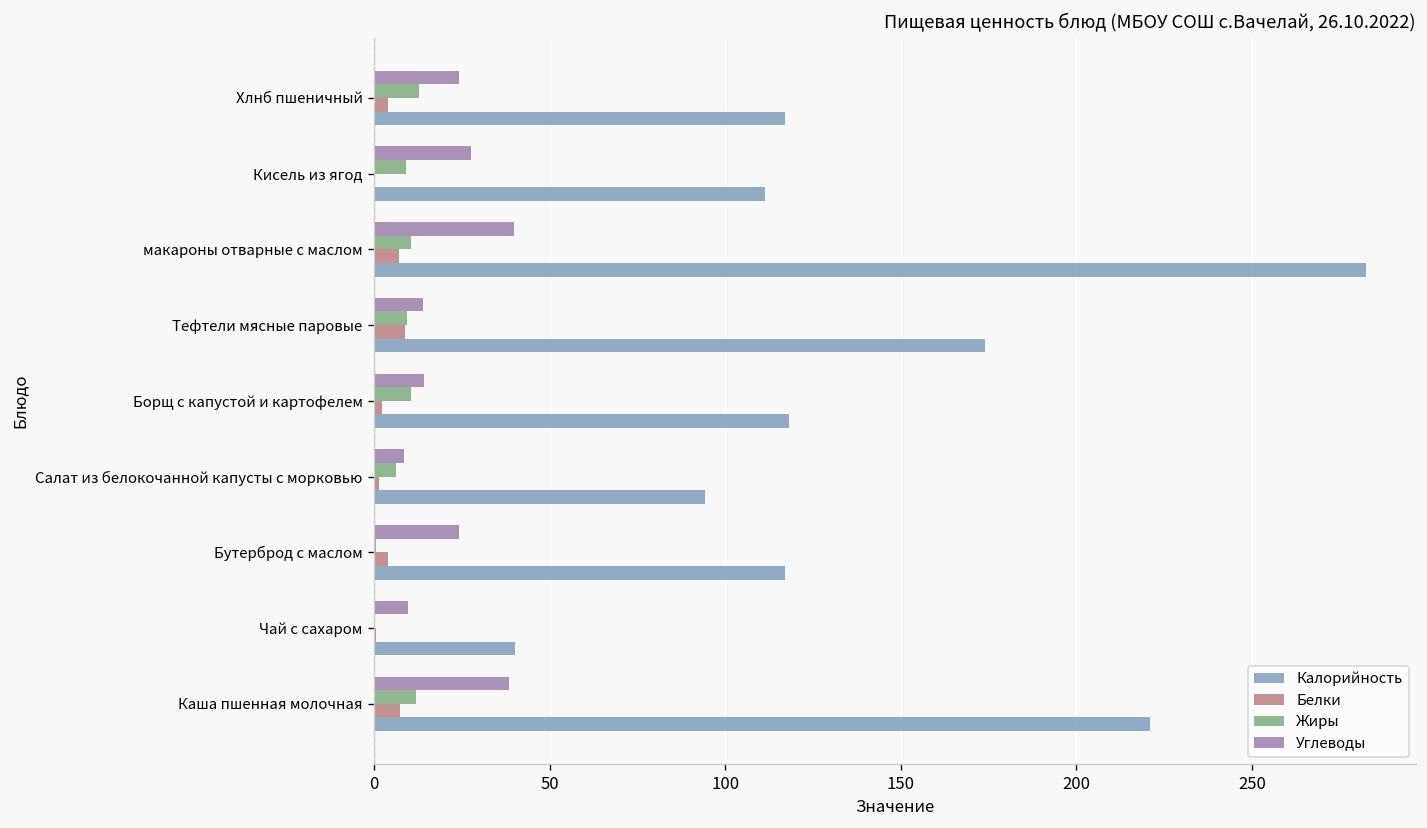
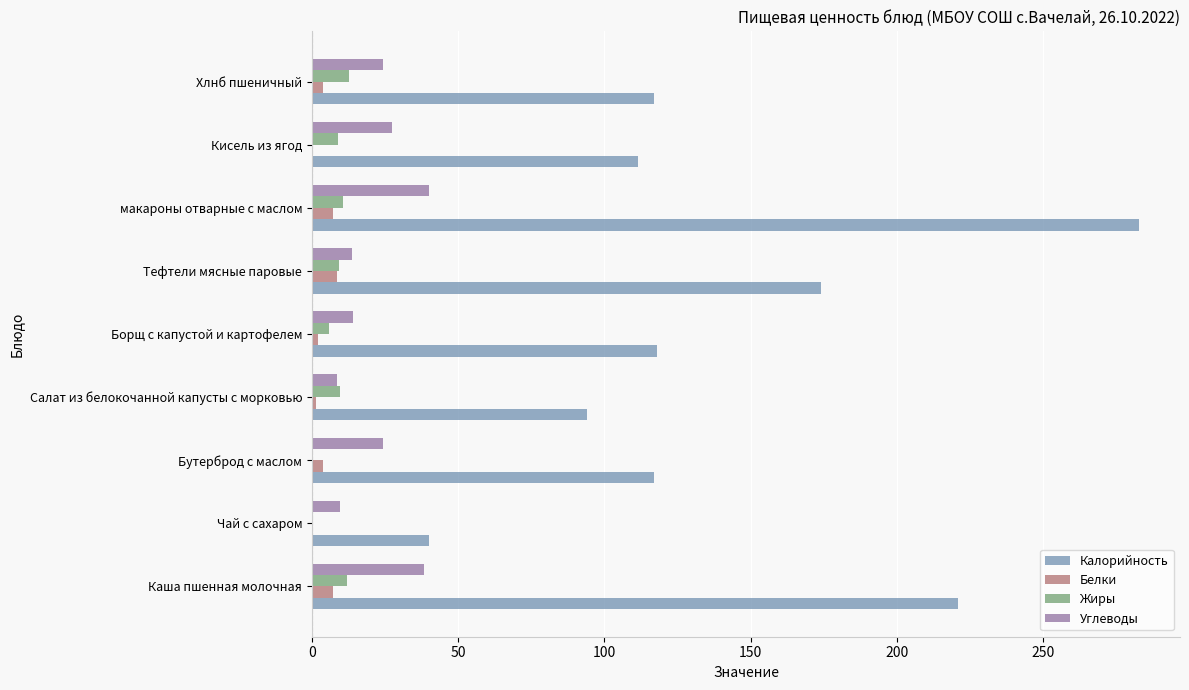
Жиры, Борщ с капустой и картофелем: 11 -> 6
Жиры, Салат из белокочанной капусты с морковью: 6 -> 9
